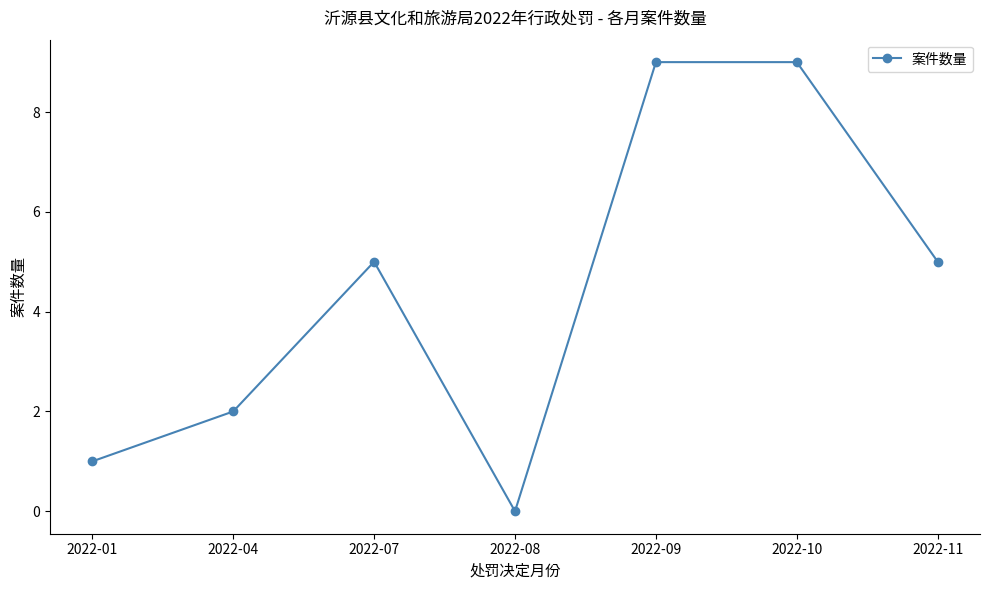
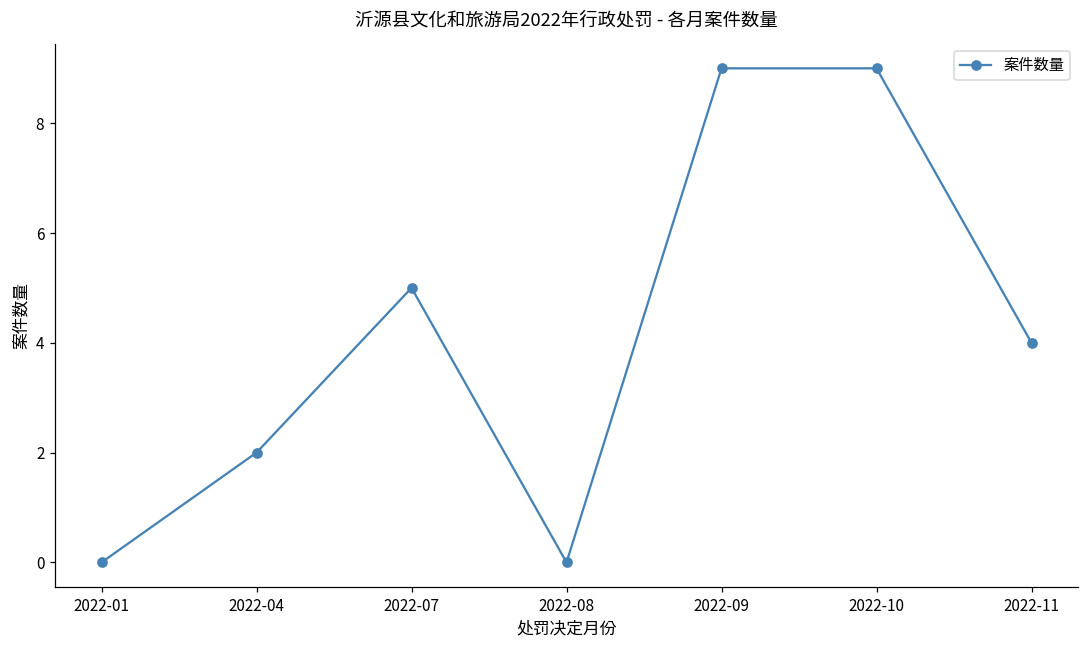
2022-01: 1 -> 0
2022-11: 5 -> 4
